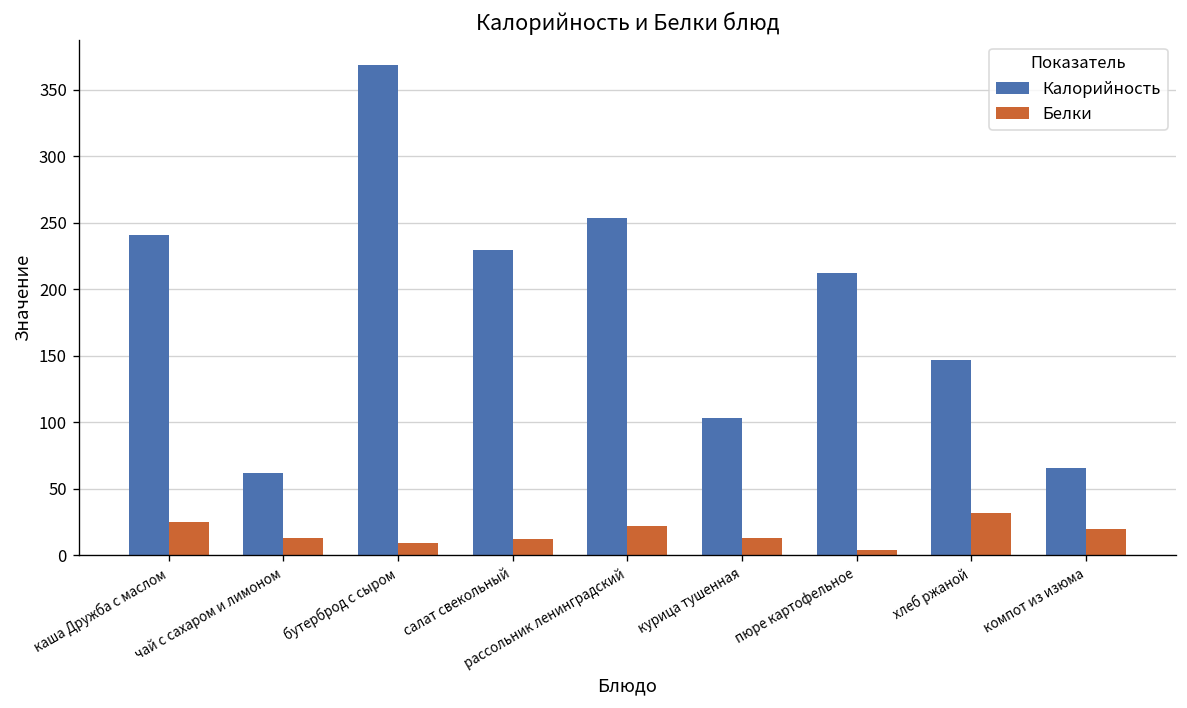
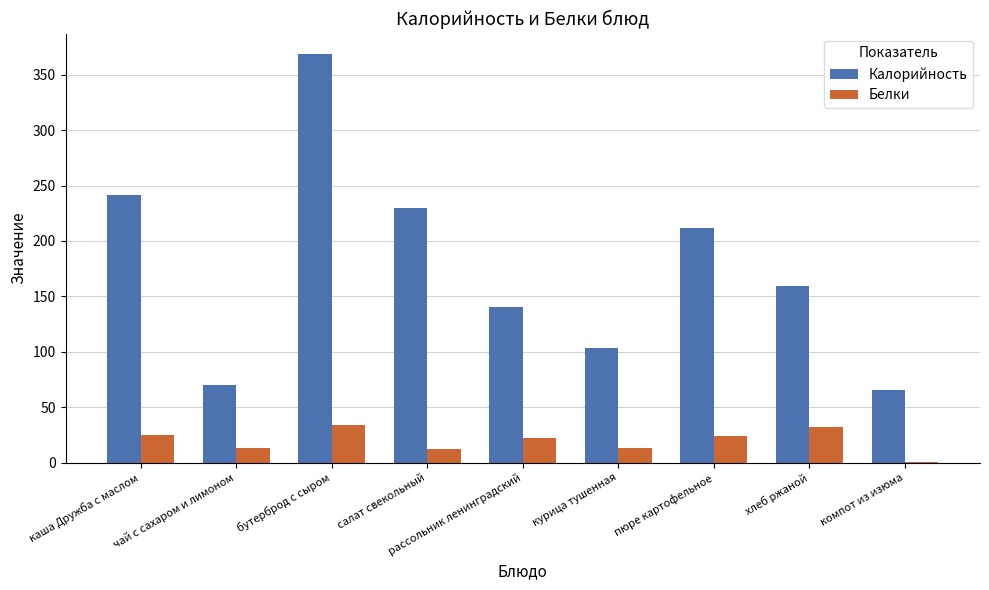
Калорийность, чай с сахаром и лимоном: 62 -> 70
Белки, бутерброд с сыром: 9 -> 34
Калорийность, рассольник ленинградский: 253 -> 140
Белки, пюре картофельное: 4 -> 24
Калорийность, хлеб ржаной: 147 -> 159
Белки, компот из изюма: 20 -> 0
